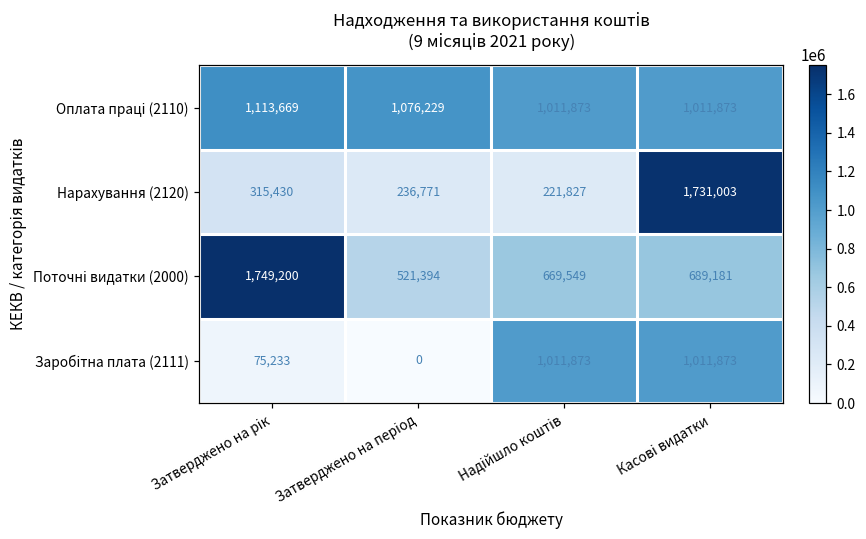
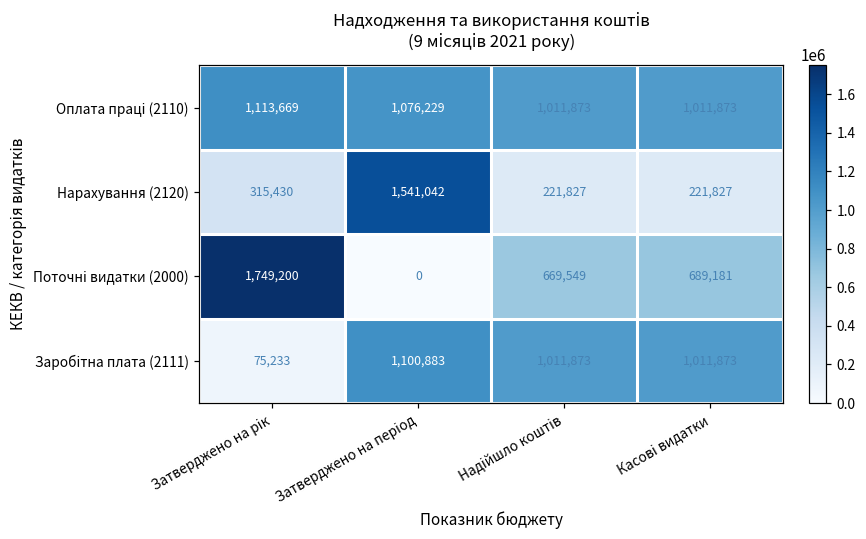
Нарахування (2120), Затверджено на період: 236,771 -> 1,541,042
Нарахування (2120), Касові видатки: 1,731,003 -> 221,827
Поточні видатки (2000), Затверджено на період: 521,394 -> 0
Заробітна плата (2111), Затверджено на період: 0 -> 1,100,883
